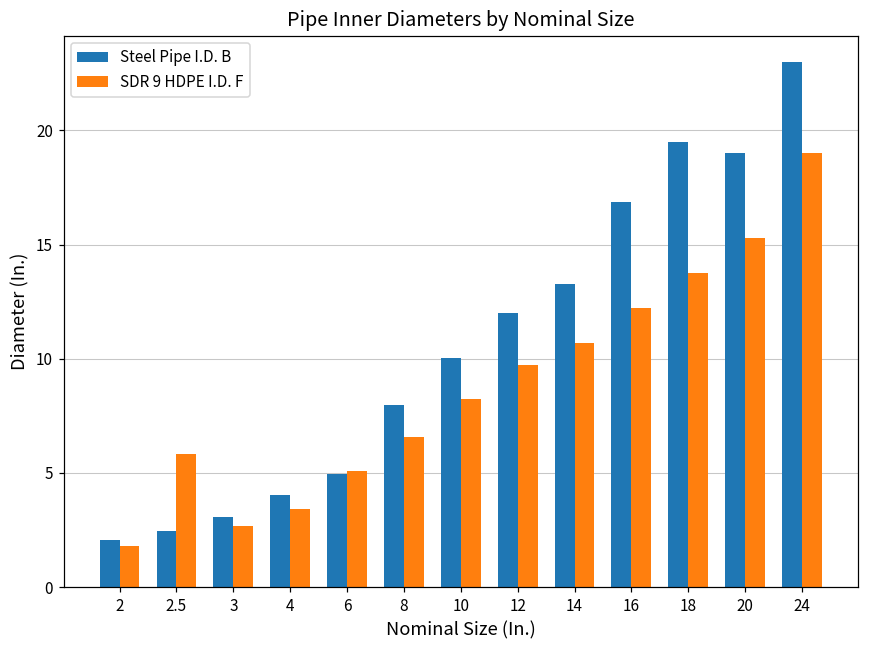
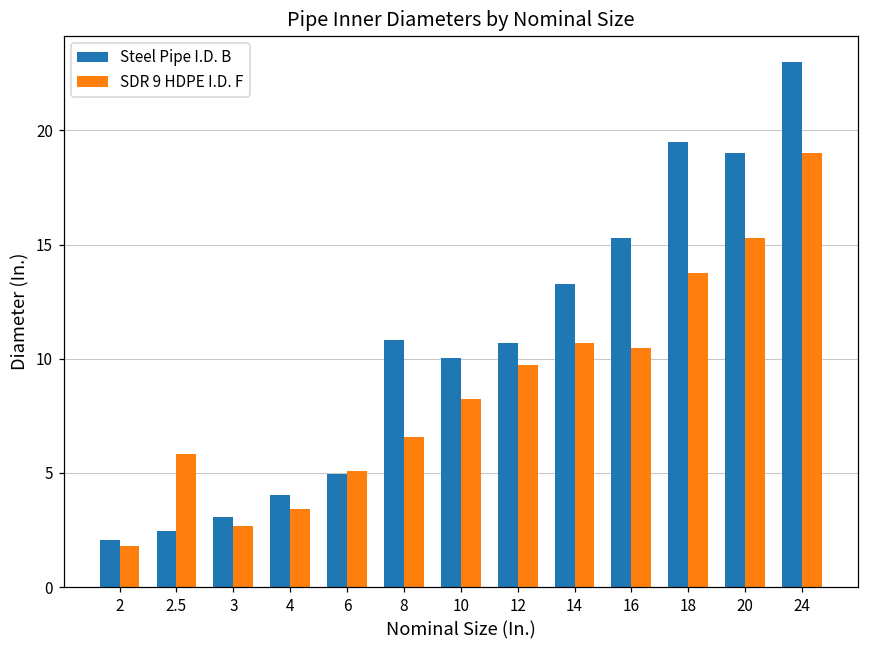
Steel Pipe I.D. B, 8: 8.0 -> 10.8
Steel Pipe I.D. B, 12: 12.0 -> 10.7
Steel Pipe I.D. B, 16: 16.9 -> 15.3
SDR 9 HDPE I.D. F, 16: 12.2 -> 10.5
